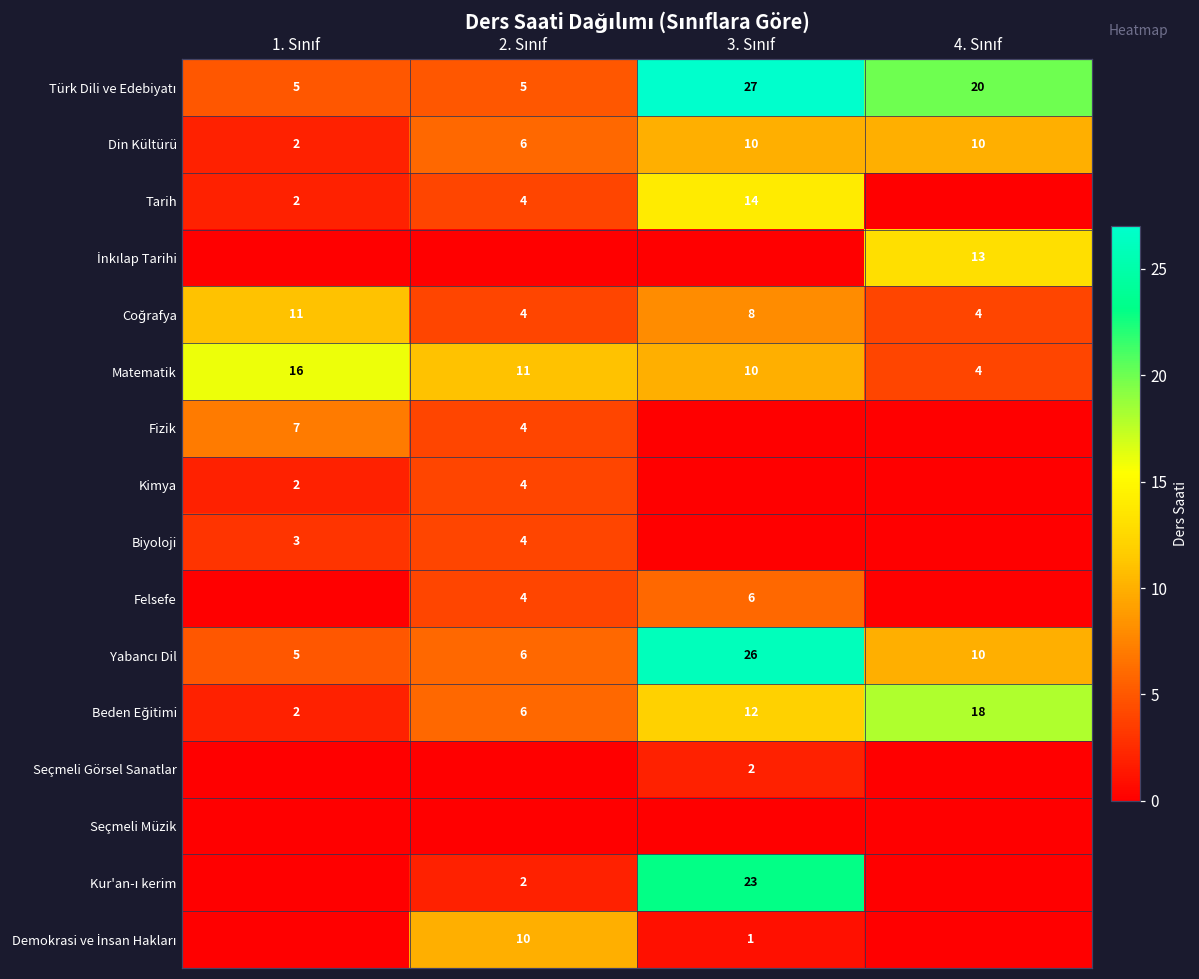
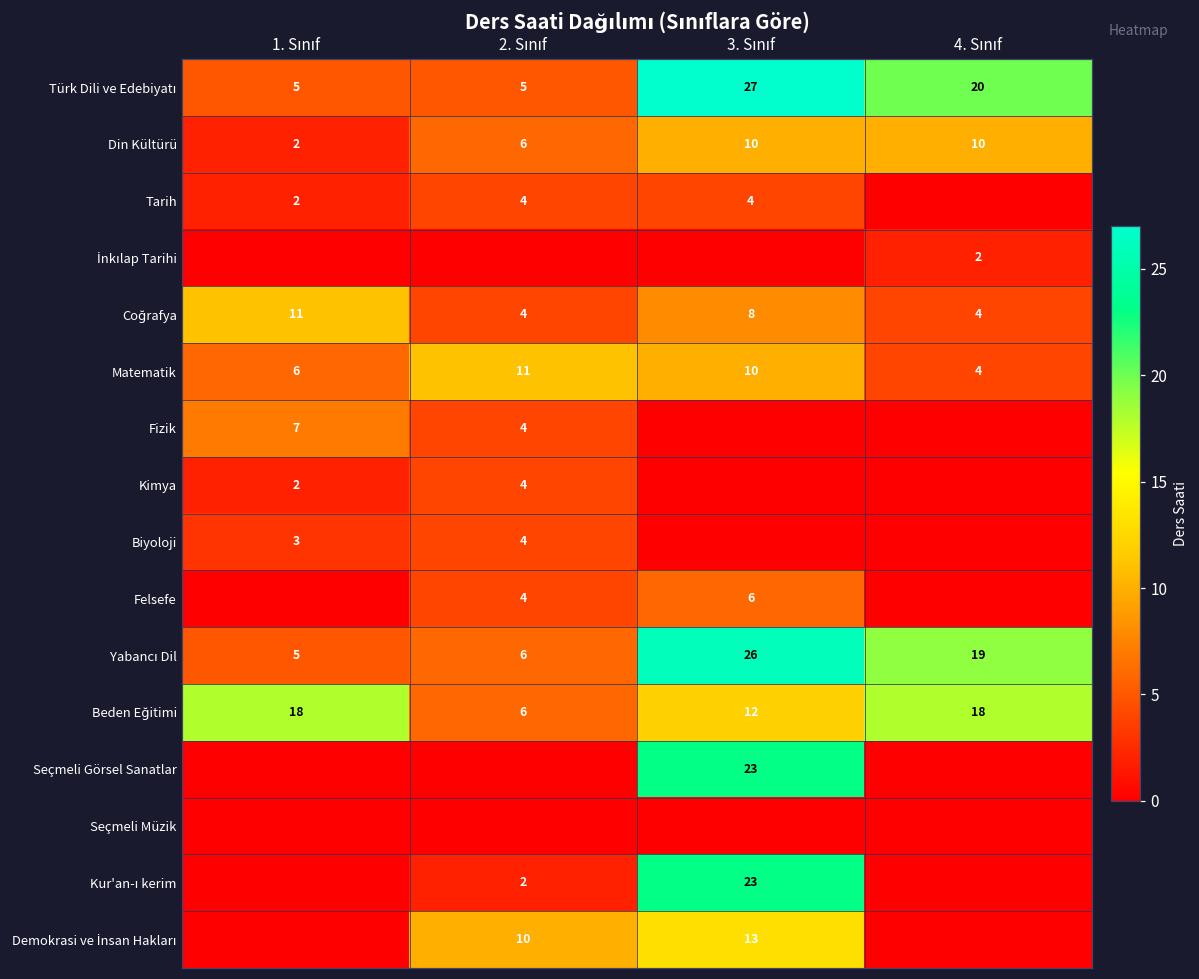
Tarih, 3. Sınıf: 14 -> 4
İnkılap Tarihi, 4. Sınıf: 13 -> 2
Matematik, 1. Sınıf: 16 -> 6
Yabancı Dil, 4. Sınıf: 10 -> 19
Beden Eğitimi, 1. Sınıf: 2 -> 18
Seçmeli Görsel Sanatlar, 3. Sınıf: 2 -> 23
Demokrasi ve İnsan Hakları, 3. Sınıf: 1 -> 13
